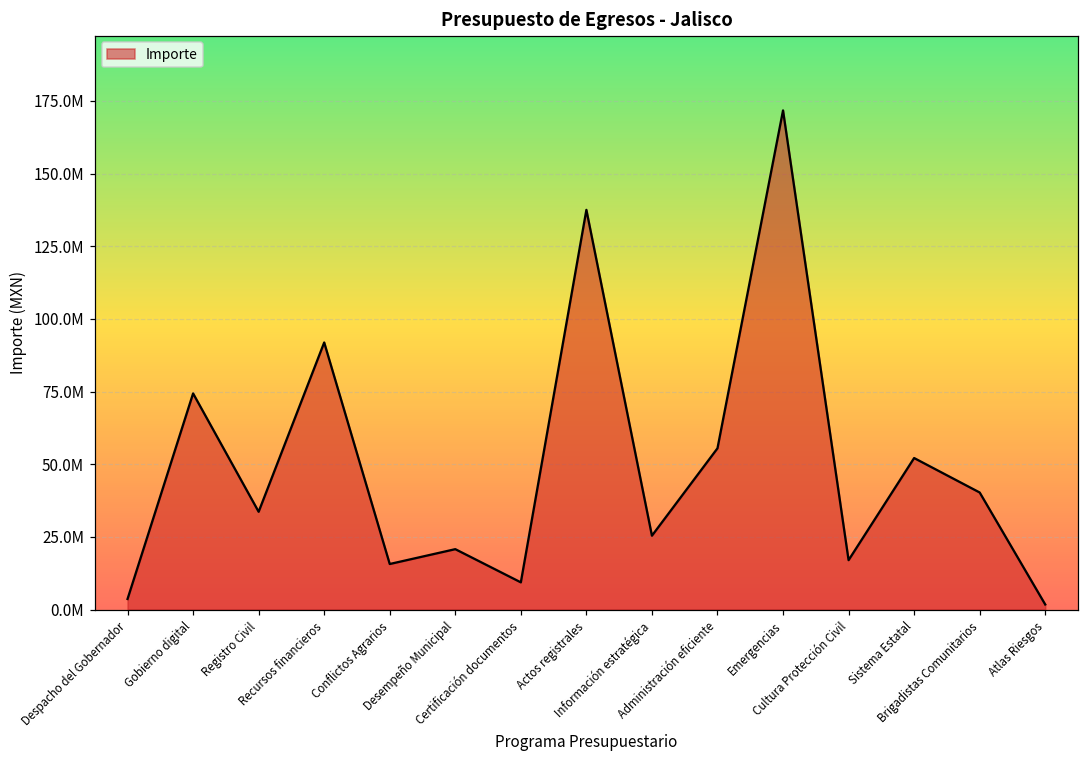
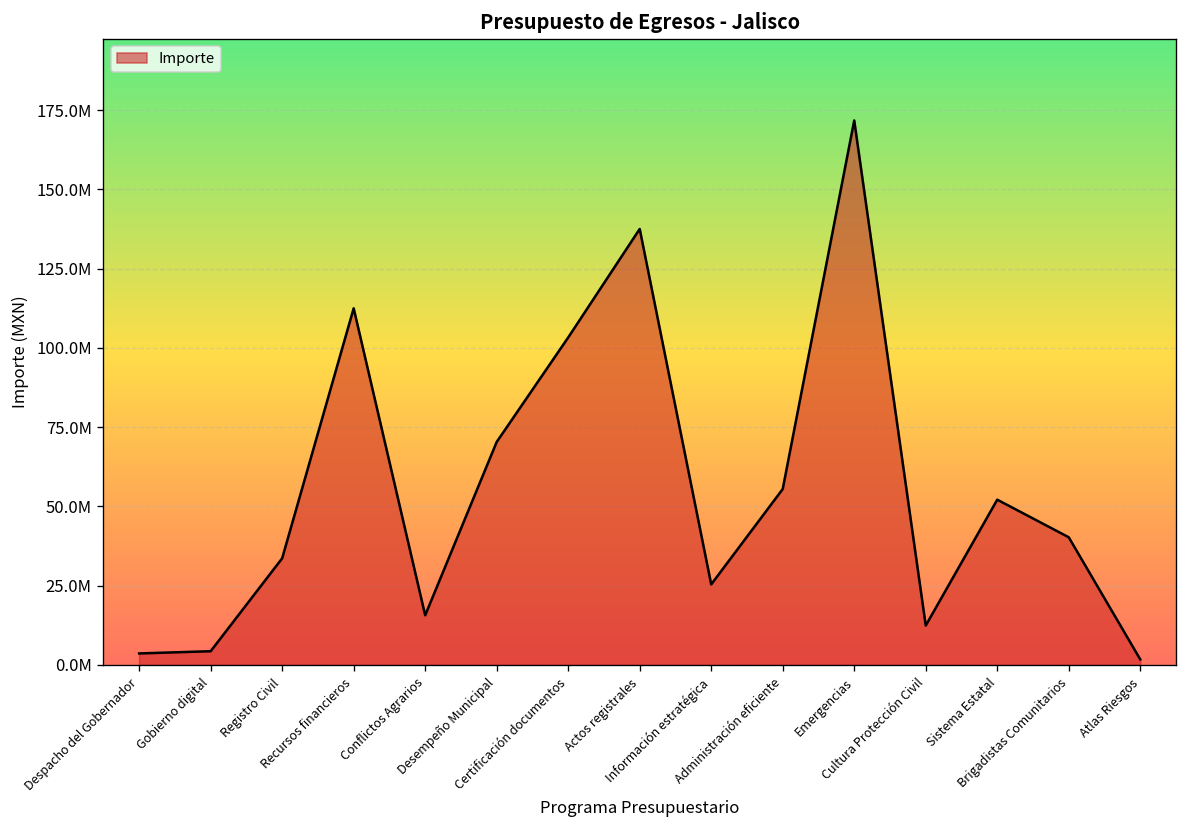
Gobierno digital: 74000000 -> 4000000
Recursos financieros: 92000000 -> 112000000
Desempeño Municipal: 21000000 -> 70000000
Certificación documentos: 9000000 -> 103000000
Cultura Protección Civil: 17000000 -> 12000000
